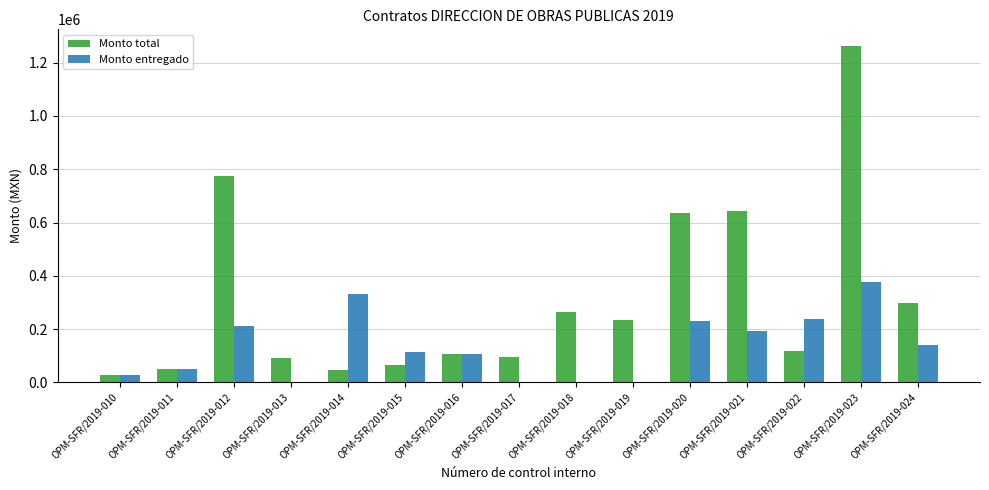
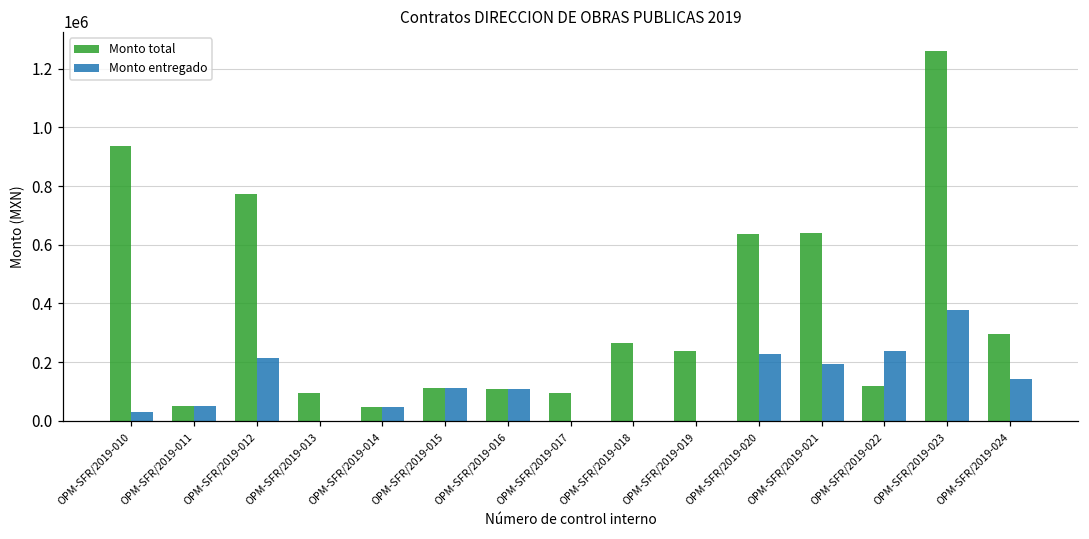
Monto total, OPM-SFR/2019-010: 30000 -> 940000
Monto entregado, OPM-SFR/2019-014: 330000 -> 50000
Monto total, OPM-SFR/2019-015: 70000 -> 110000
